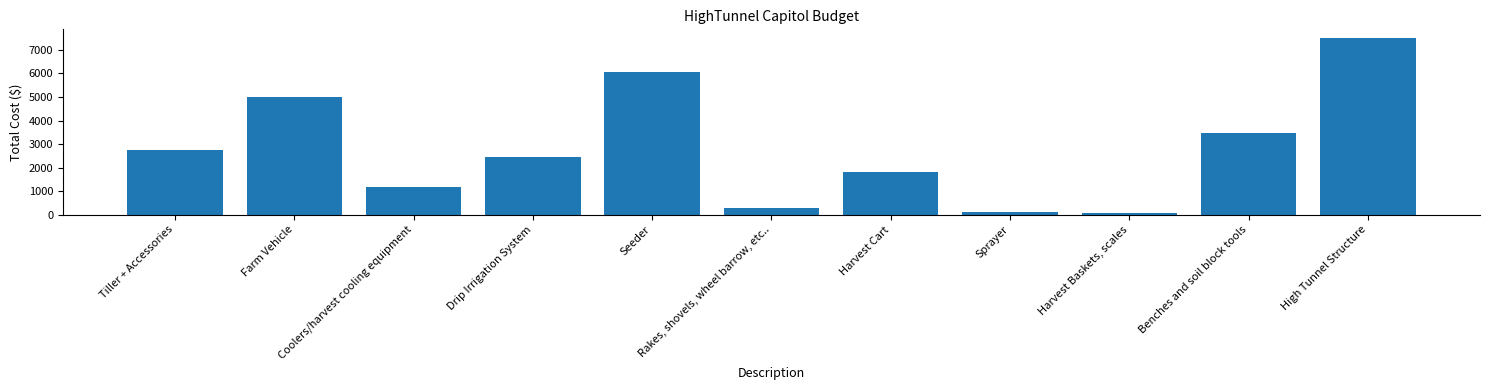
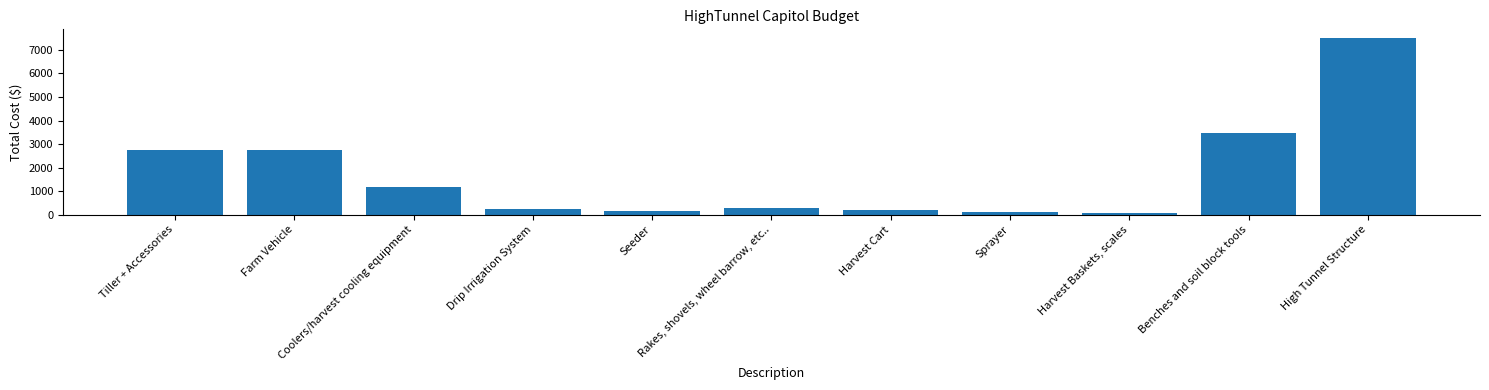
Farm Vehicle: 5000 -> 2700
Drip Irrigation System: 2400 -> 300
Seeder: 6100 -> 200
Harvest Cart: 1800 -> 200
